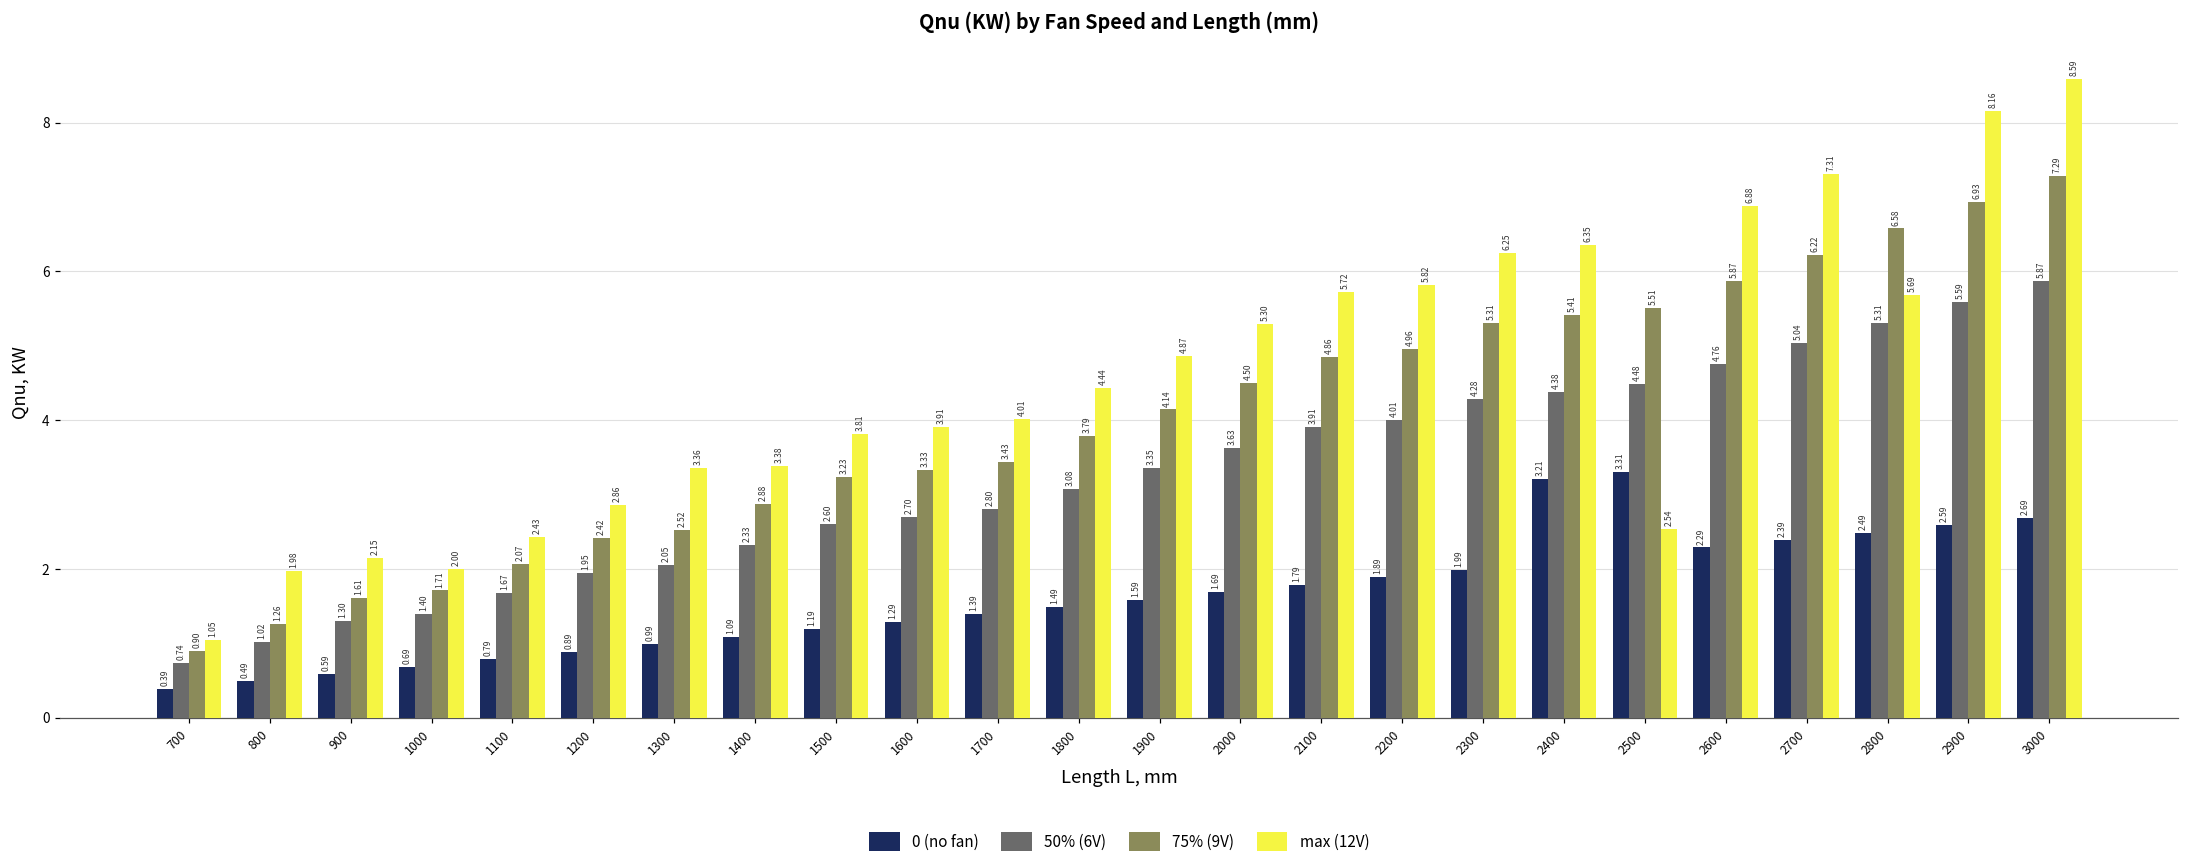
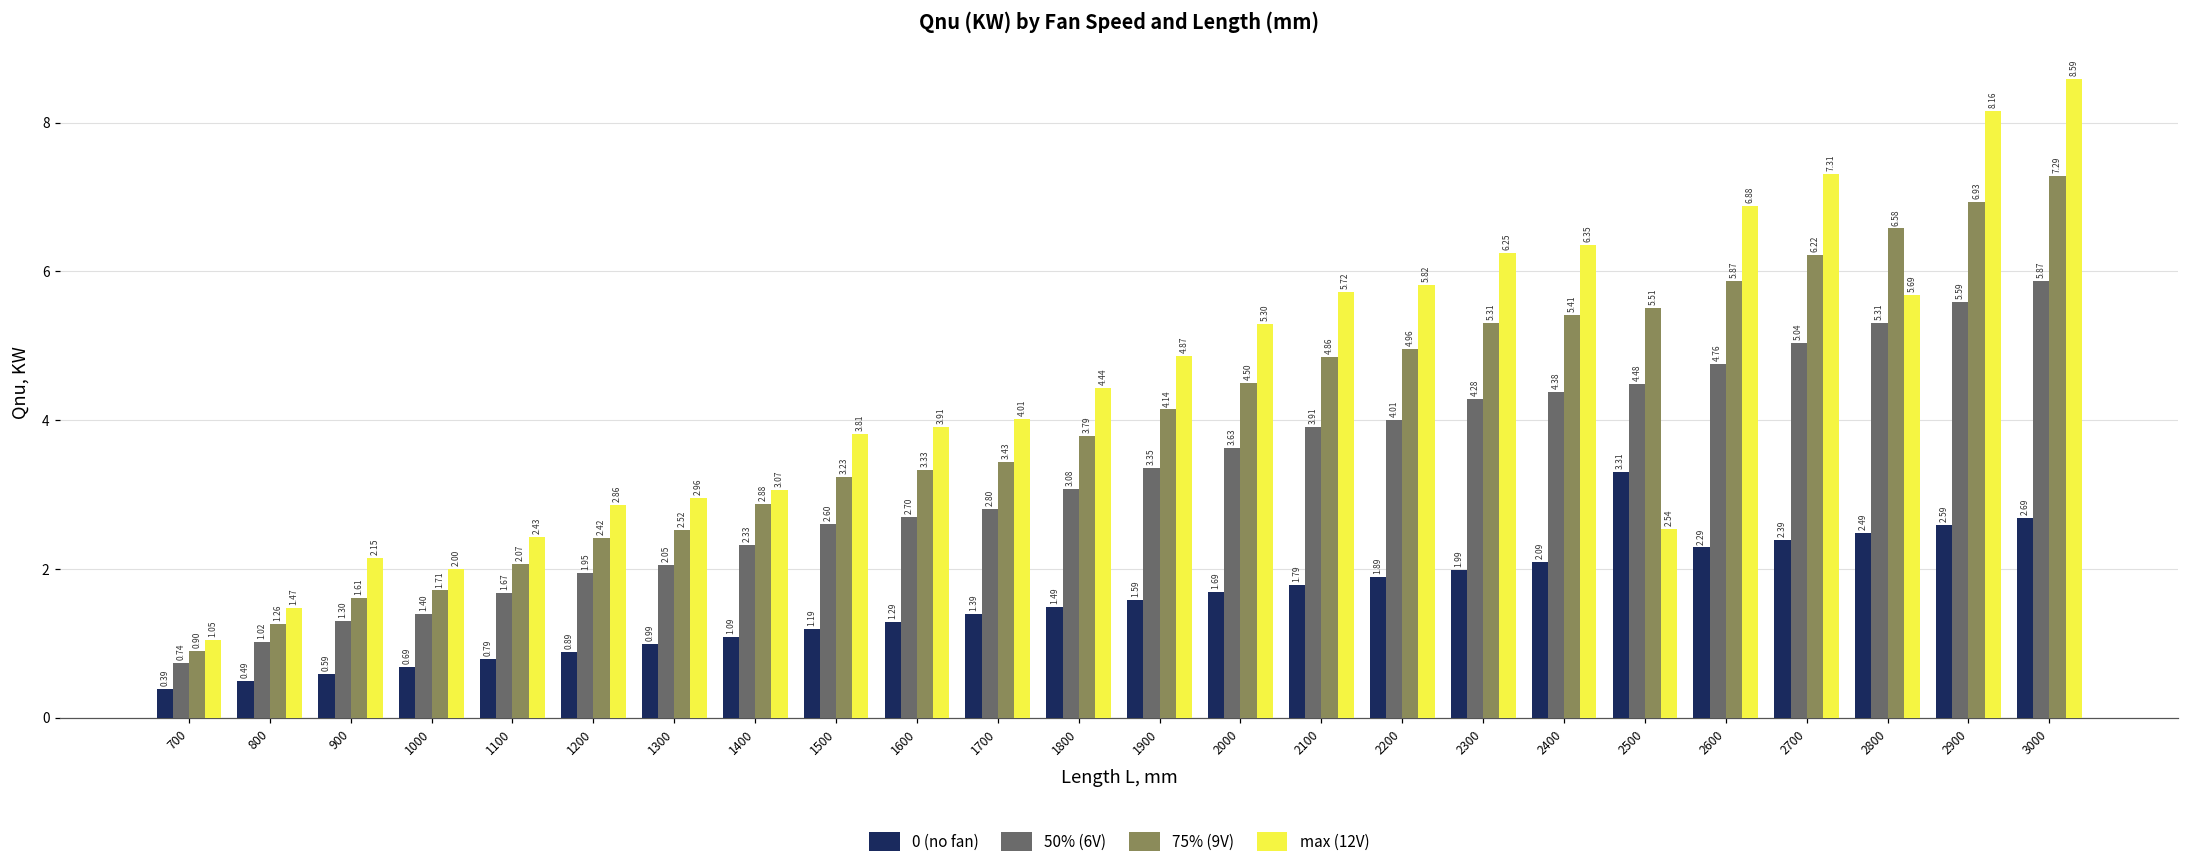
max (12V), 800: 1.98 -> 1.47
max (12V), 1300: 3.36 -> 2.96
max (12V), 1400: 3.38 -> 3.07
0 (no fan), 2400: 3.21 -> 2.09
